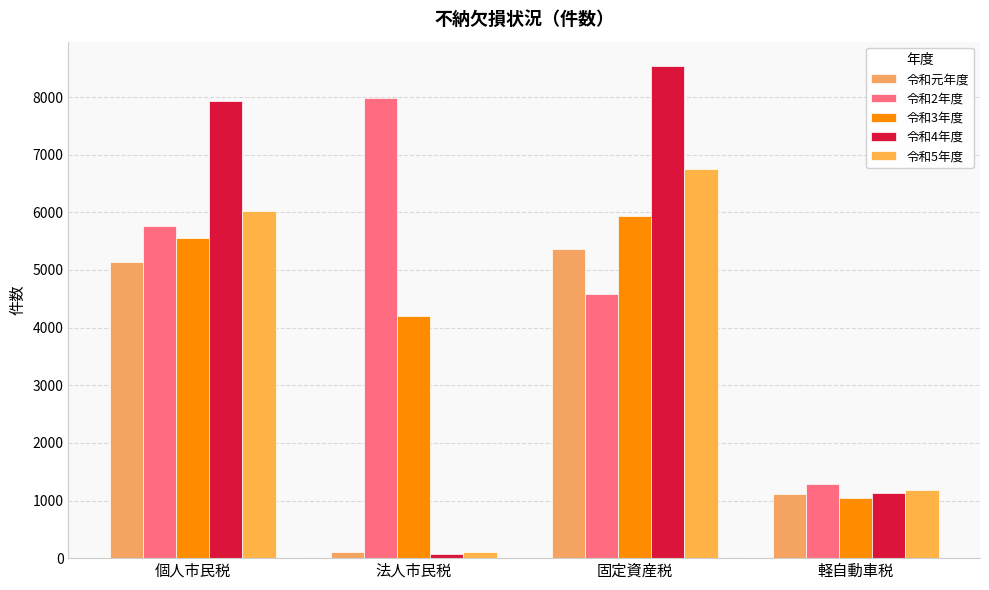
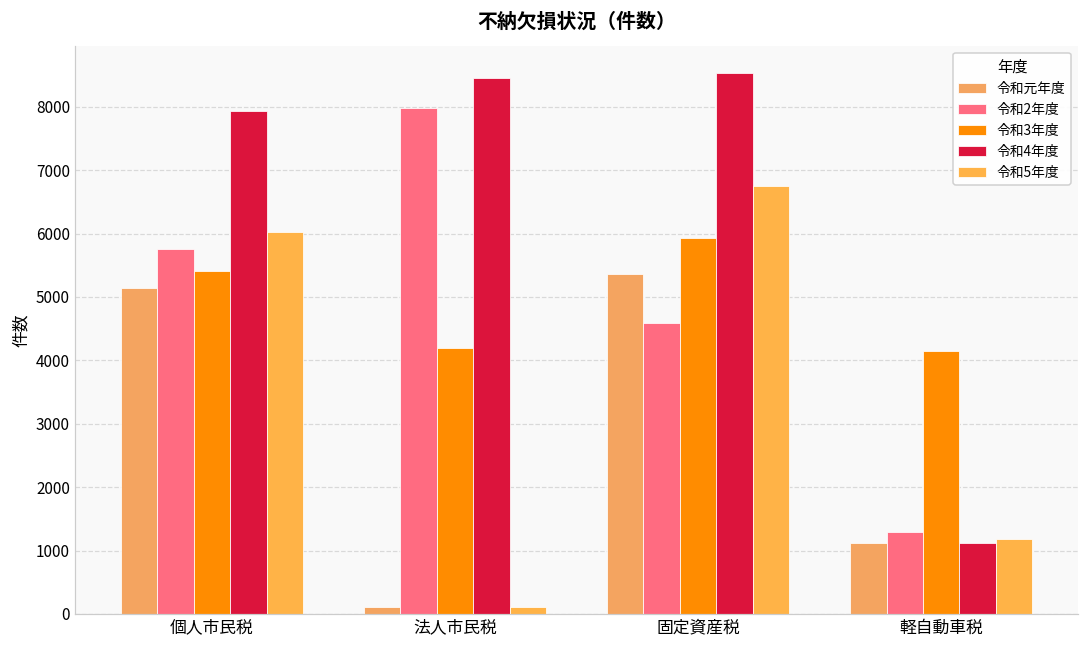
令和3年度, 個人市民税: 5600 -> 5400
令和4年度, 法人市民税: 100 -> 8500
令和3年度, 軽自動車税: 1000 -> 4100
